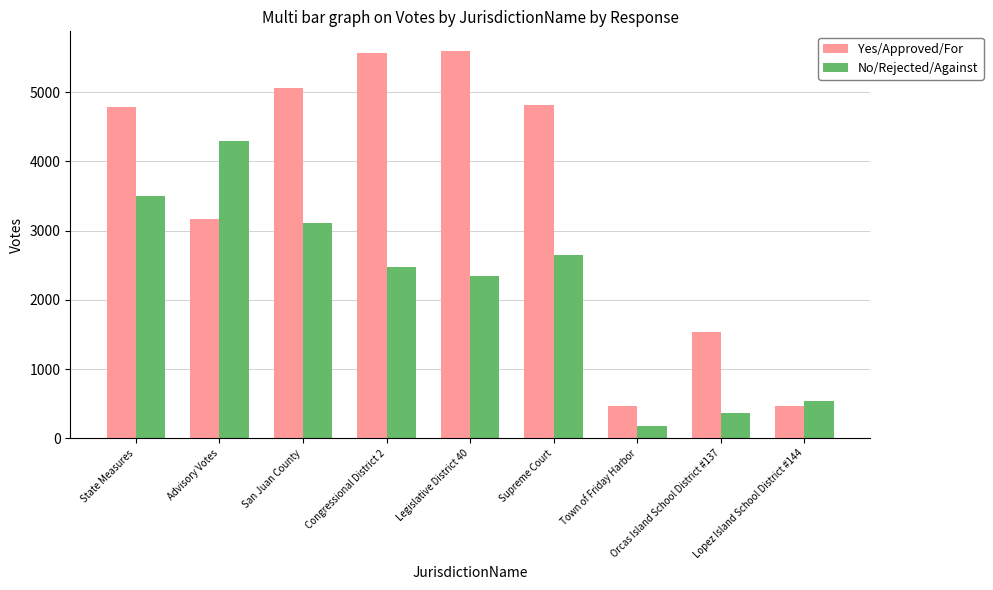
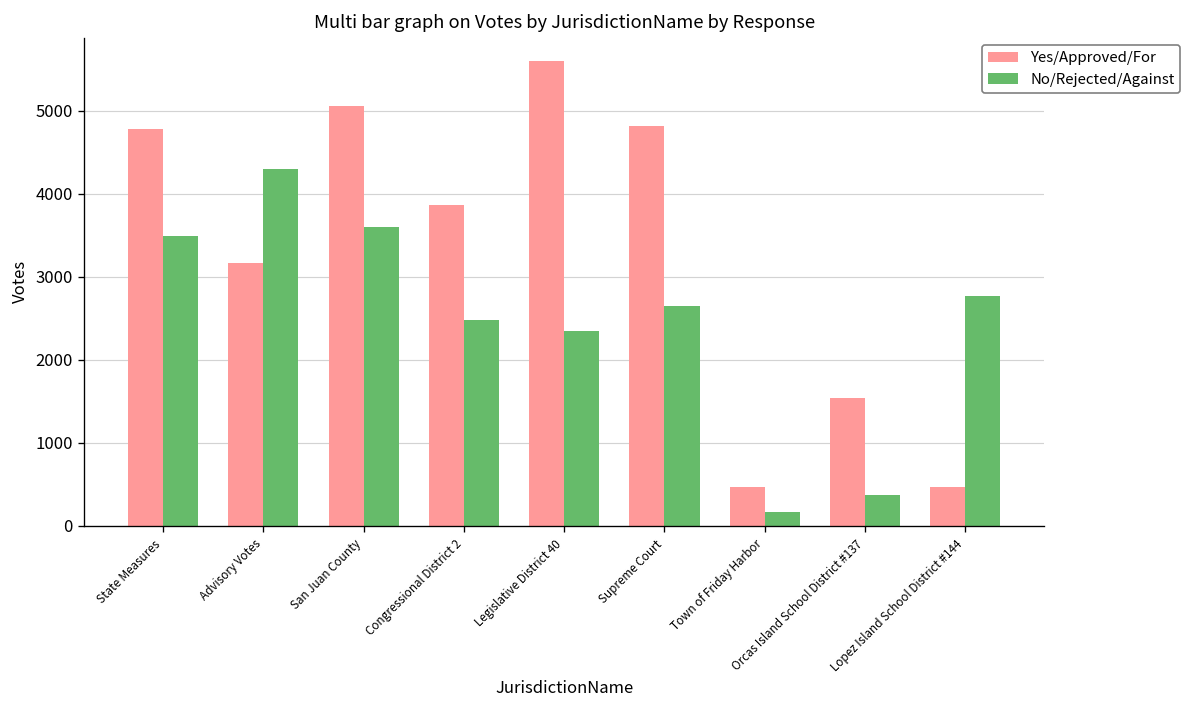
No/Rejected/Against, San Juan County: 3100 -> 3600
Yes/Approved/For, Congressional District 2: 5600 -> 3900
No/Rejected/Against, Lopez Island School District #144: 500 -> 2800
